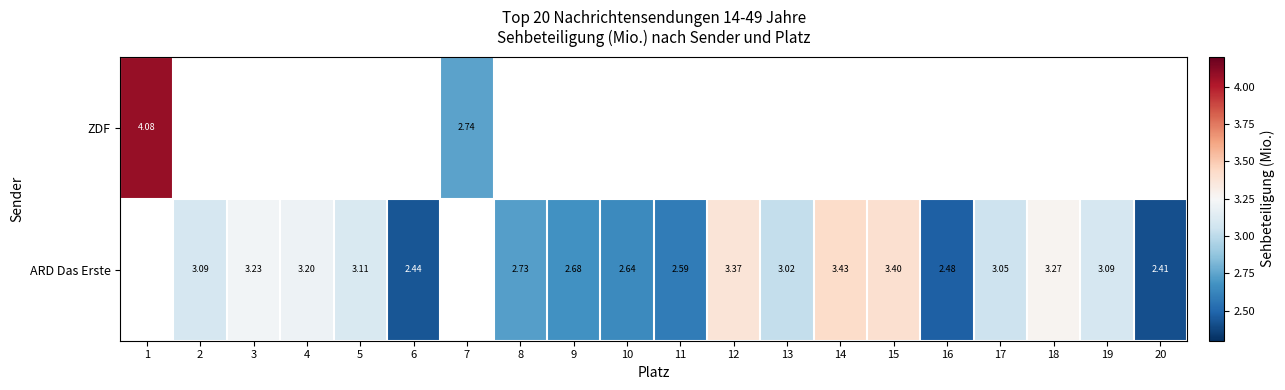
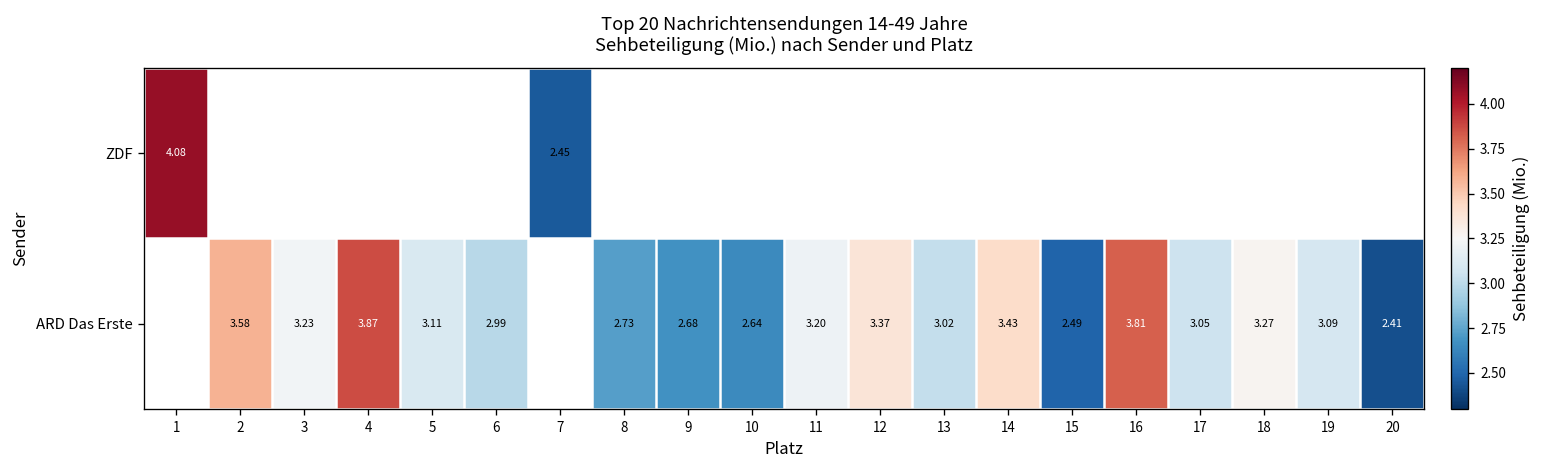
ZDF, 7: 2.74 -> 2.45
ARD Das Erste, 2: 3.09 -> 3.58
ARD Das Erste, 4: 3.20 -> 3.87
ARD Das Erste, 6: 2.44 -> 2.99
ARD Das Erste, 11: 2.59 -> 3.20
ARD Das Erste, 15: 3.40 -> 2.49
ARD Das Erste, 16: 2.48 -> 3.81
